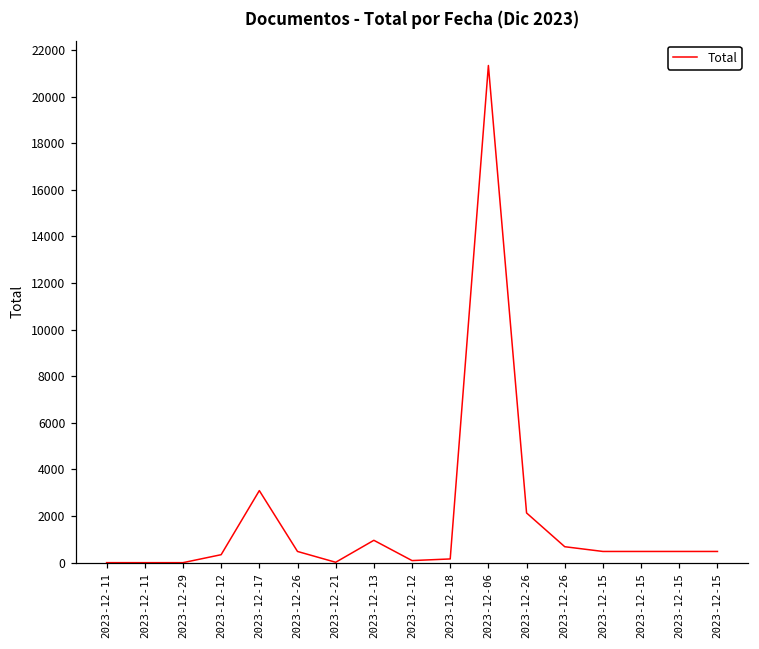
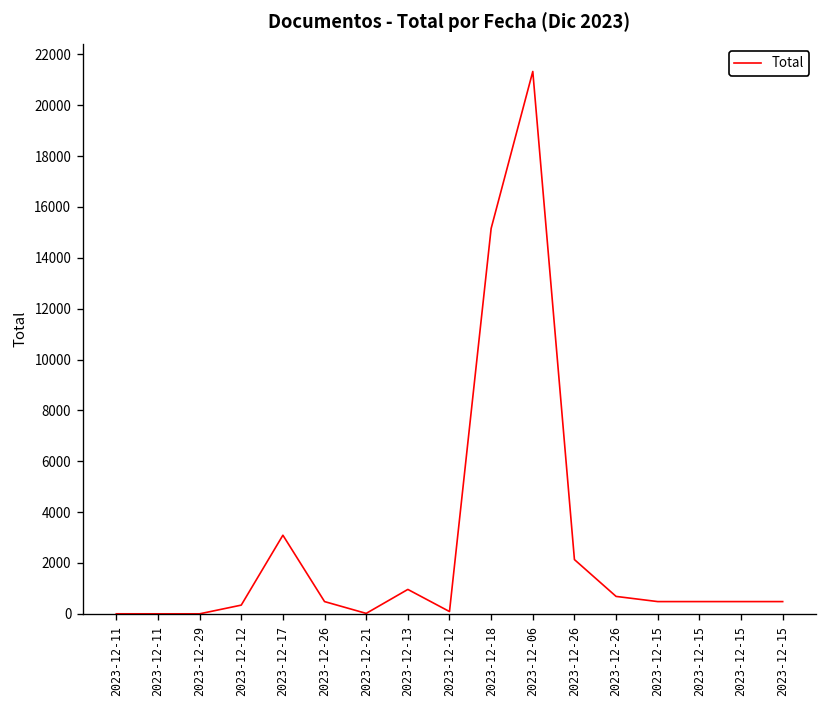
2023-12-18: 200 -> 15200
